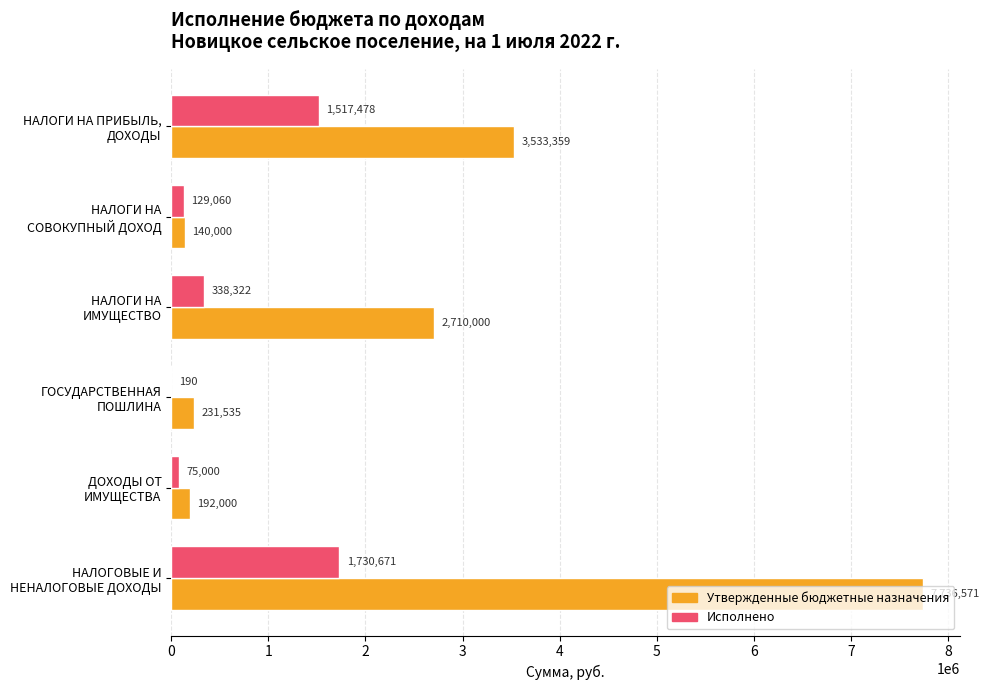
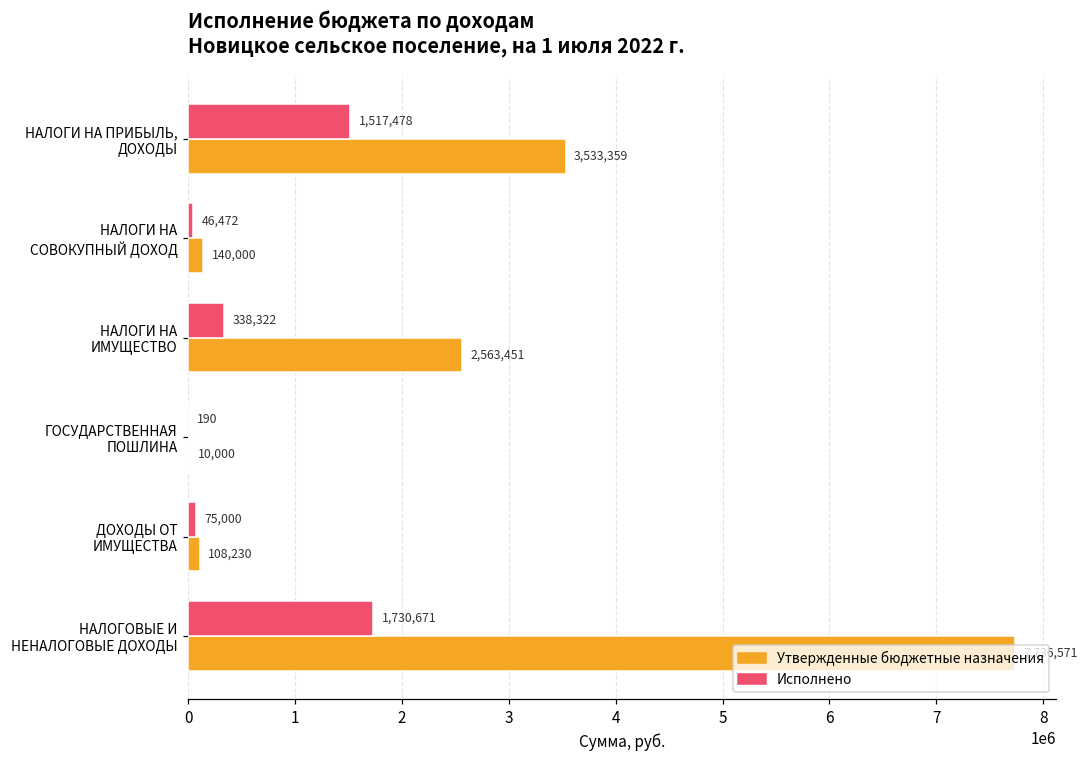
Исполнено, НАЛОГИ НА СОВОКУПНЫЙ ДОХОД: 129,060 -> 46,472
Утвержденные бюджетные назначения, НАЛОГИ НА ИМУЩЕСТВО: 2,710,000 -> 2,563,451
Утвержденные бюджетные назначения, ГОСУДАРСТВЕННАЯ ПОШЛИНА: 231,535 -> 10,000
Утвержденные бюджетные назначения, ДОХОДЫ ОТ ИМУЩЕСТВА: 192,000 -> 108,230
